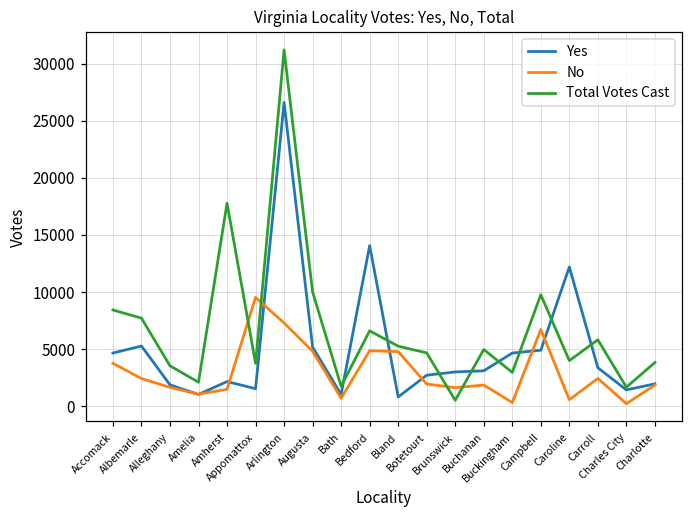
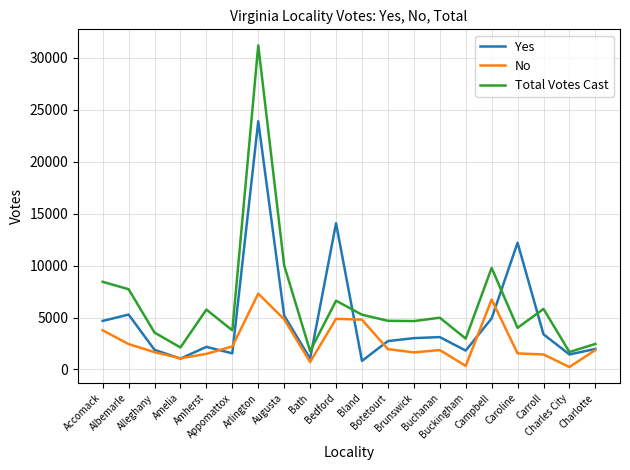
Total Votes Cast, Amherst: 17800 -> 5800
No, Appomattox: 9500 -> 2200
Yes, Arlington: 26600 -> 23900
Total Votes Cast, Brunswick: 500 -> 4700
Yes, Buckingham: 4700 -> 1800
No, Caroline: 600 -> 1500
No, Carroll: 2400 -> 1400
Total Votes Cast, Charlotte: 3800 -> 2500
